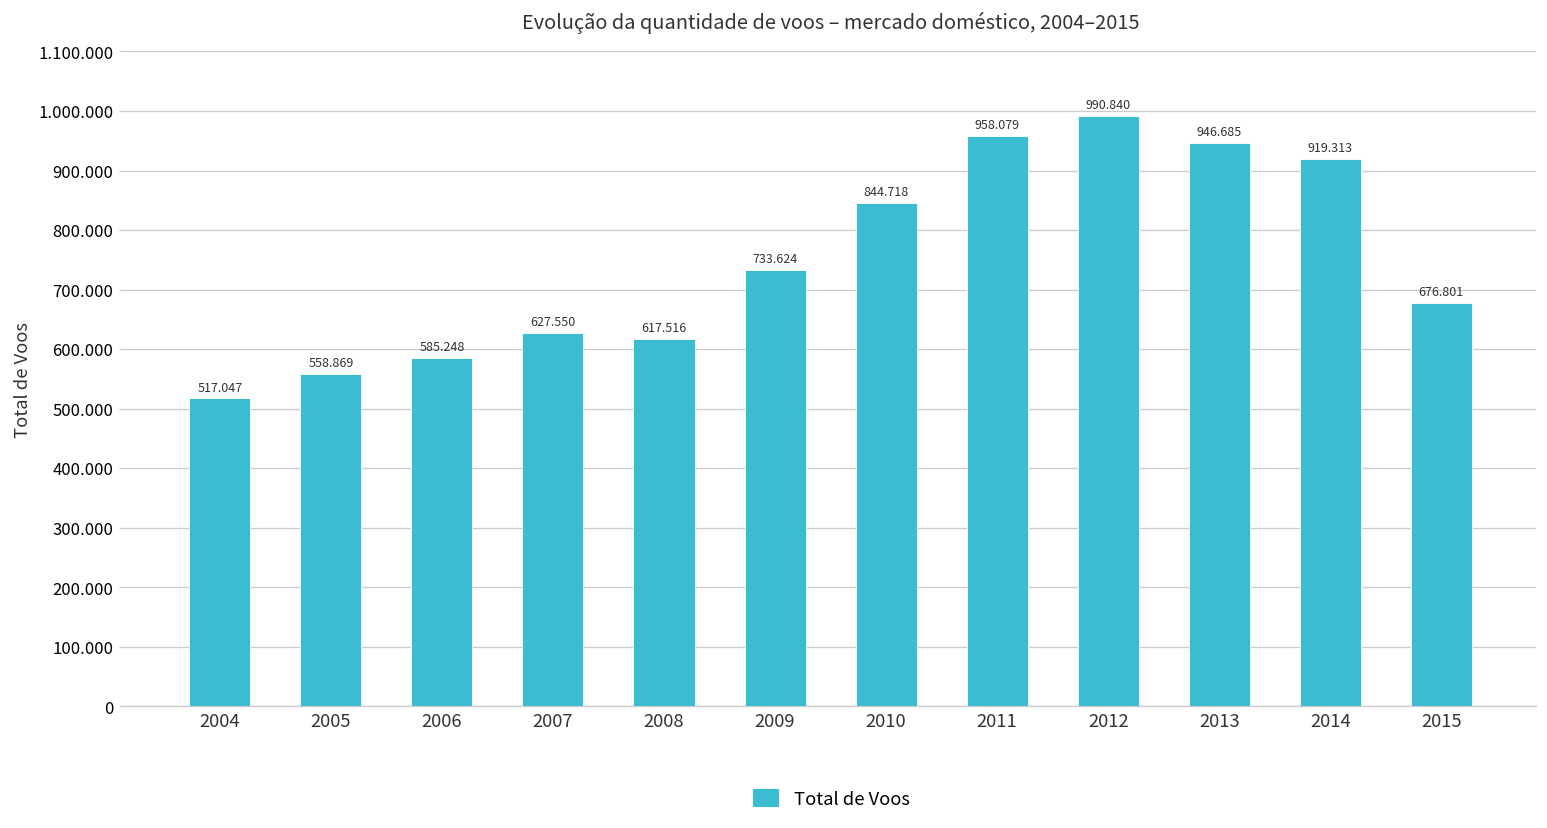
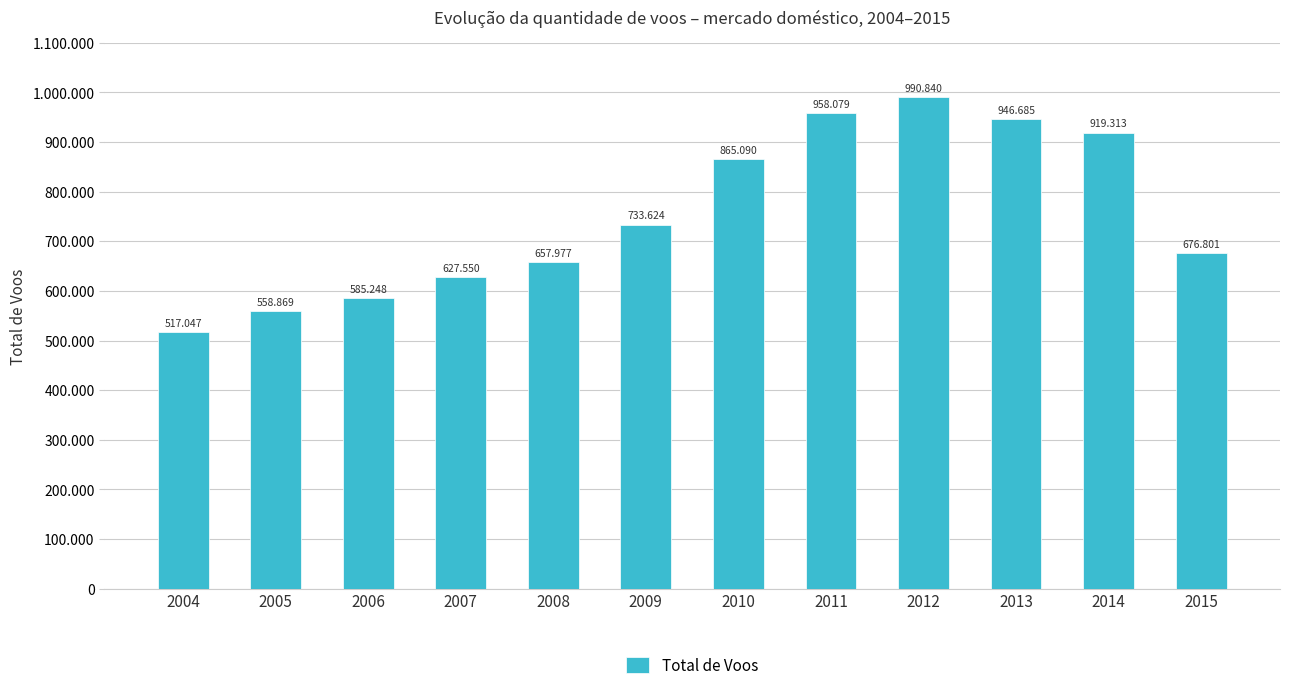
2008: 617.516 -> 657.977
2010: 844.718 -> 865.090
